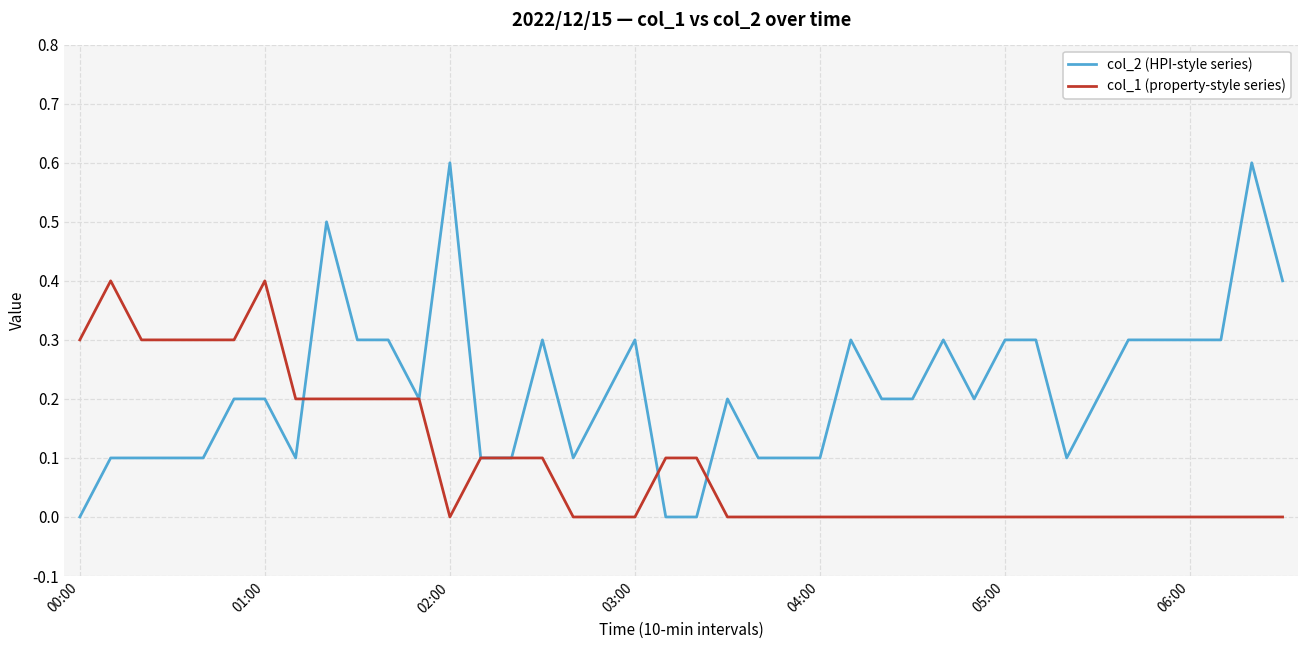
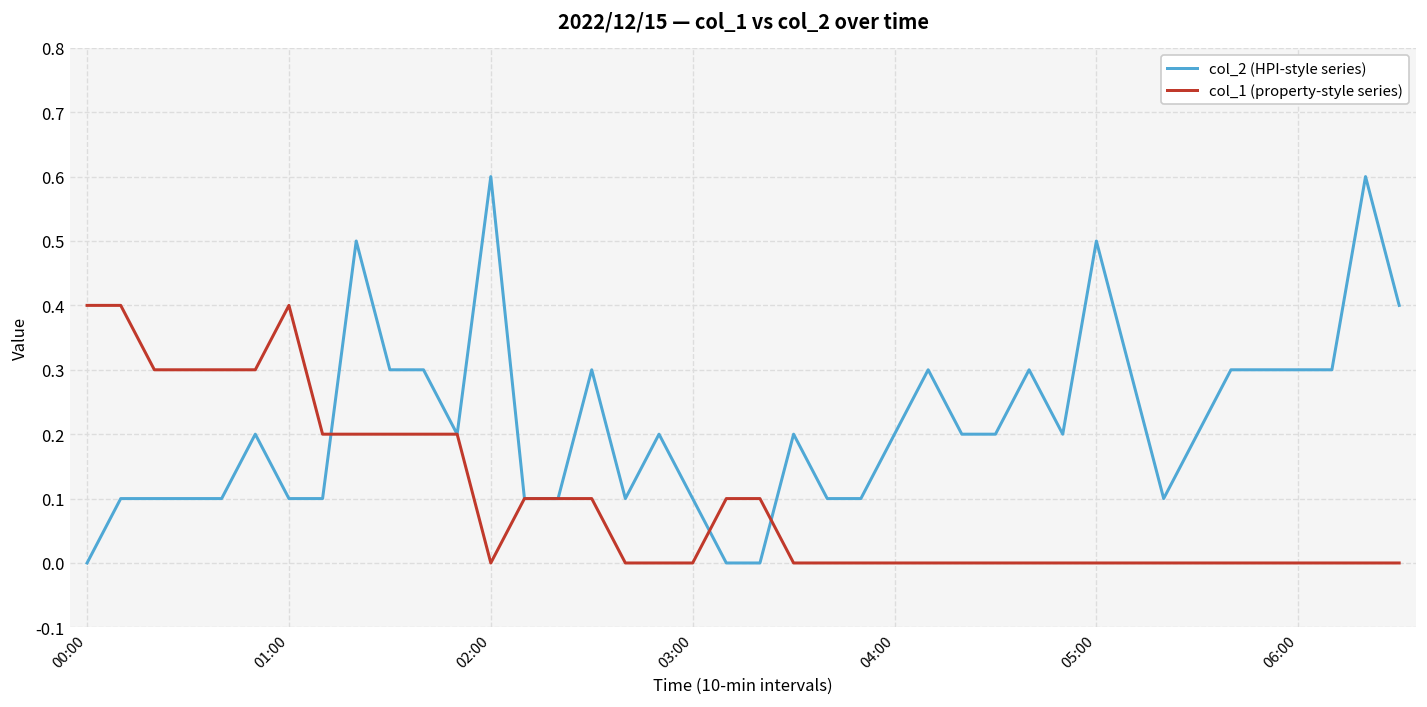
col_1 (property-style series), 00:00: 0.3 -> 0.4
col_2 (HPI-style series), 01:00: 0.2 -> 0.1
col_2 (HPI-style series), 03:00: 0.3 -> 0.1
col_2 (HPI-style series), 04:00: 0.1 -> 0.2
col_2 (HPI-style series), 05:00: 0.3 -> 0.5
